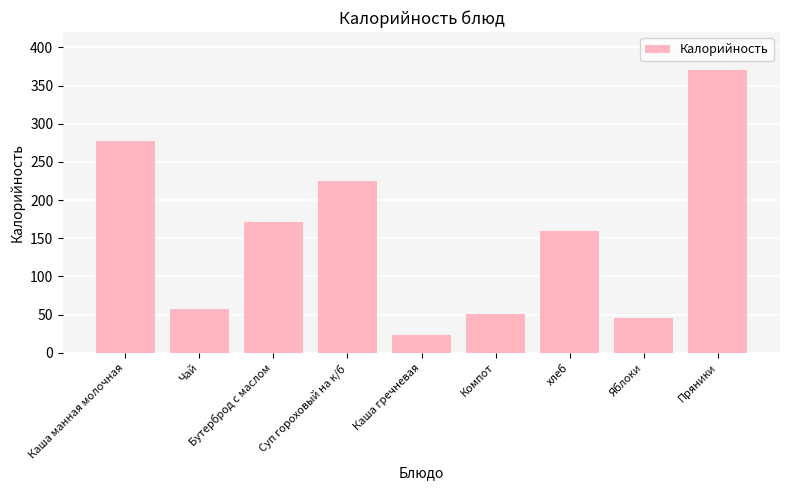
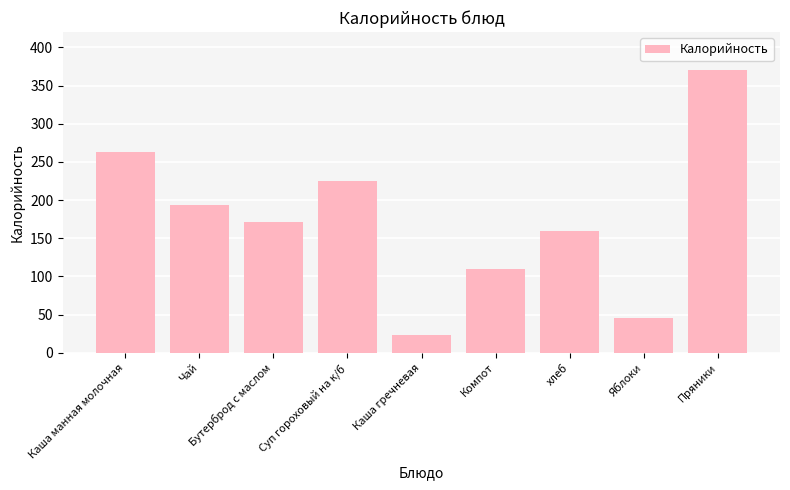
Каша манная молочная: 280 -> 260
Чай: 60 -> 190
Компот: 50 -> 110
